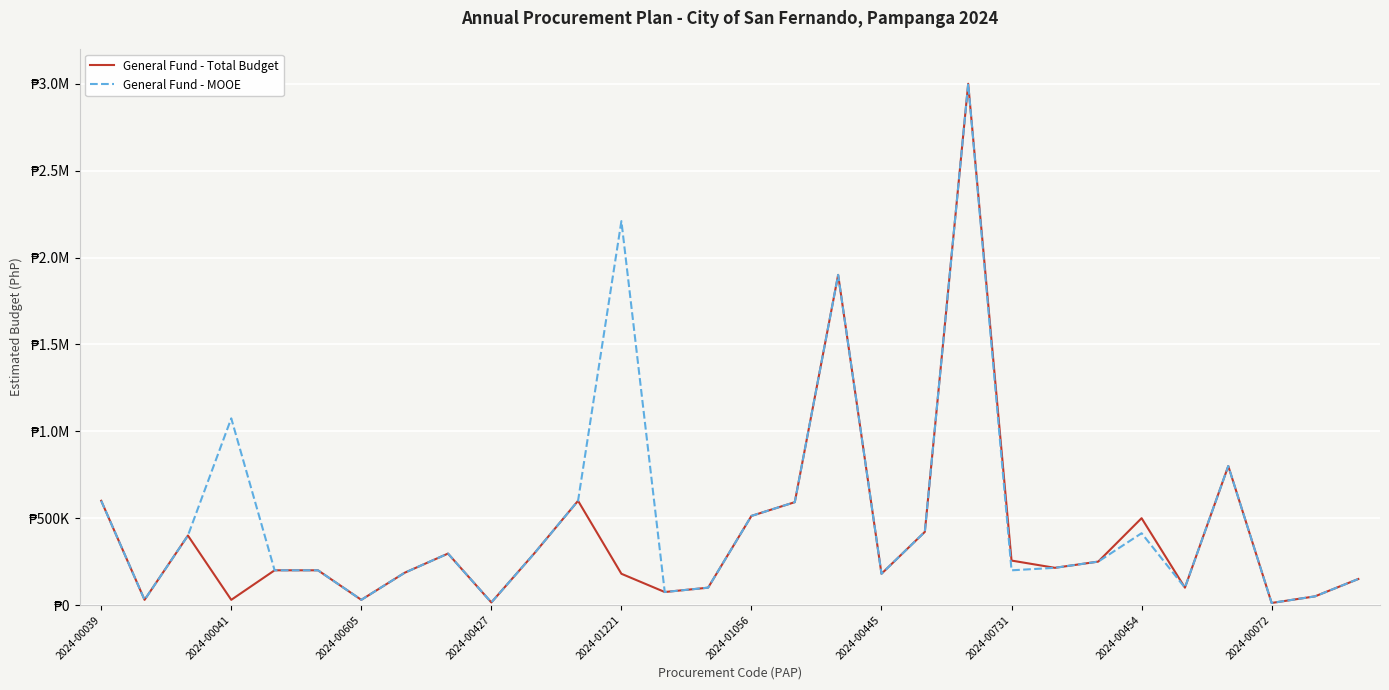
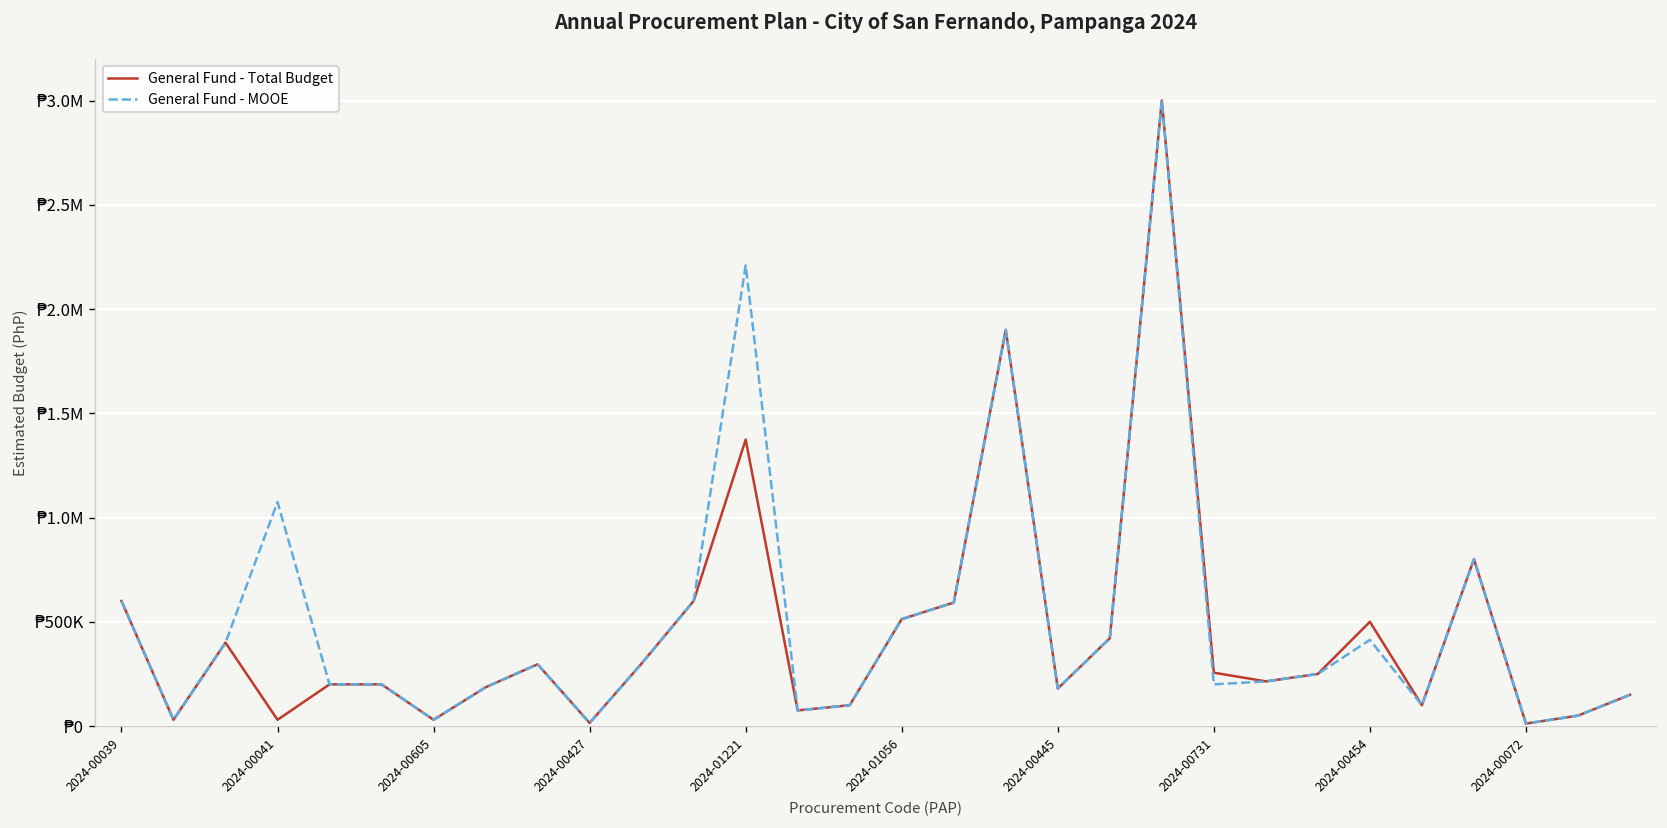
General Fund - Total Budget, 2024-01221: ₱180000 -> ₱1370000
